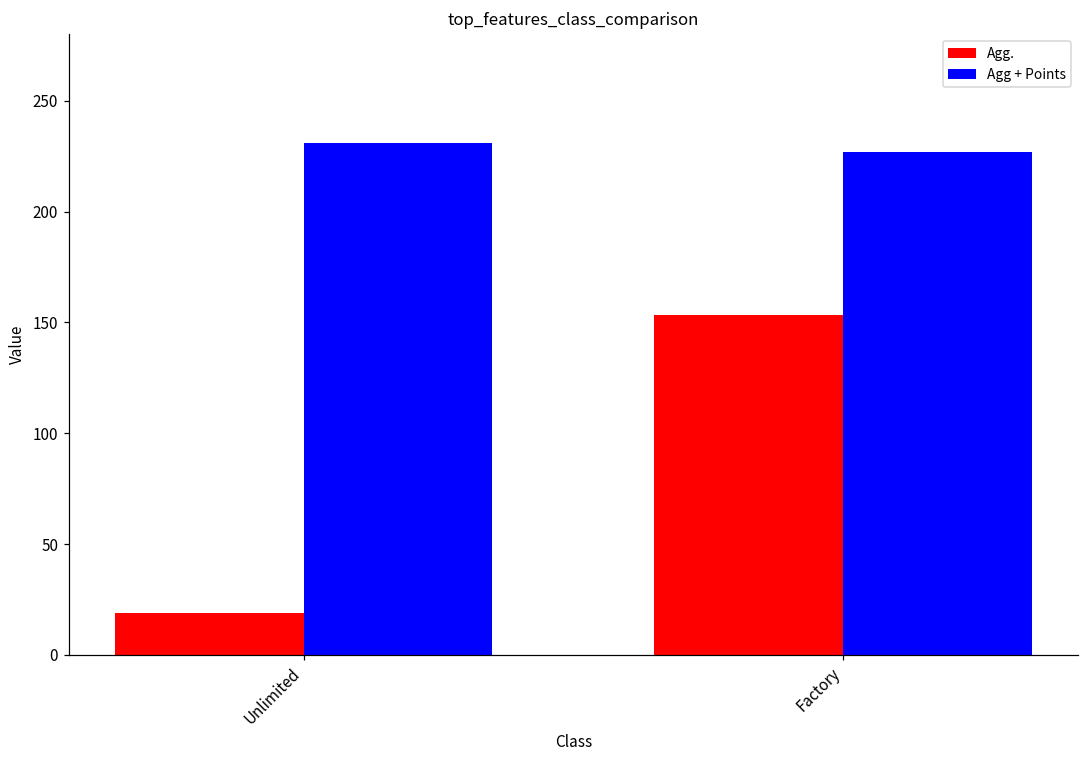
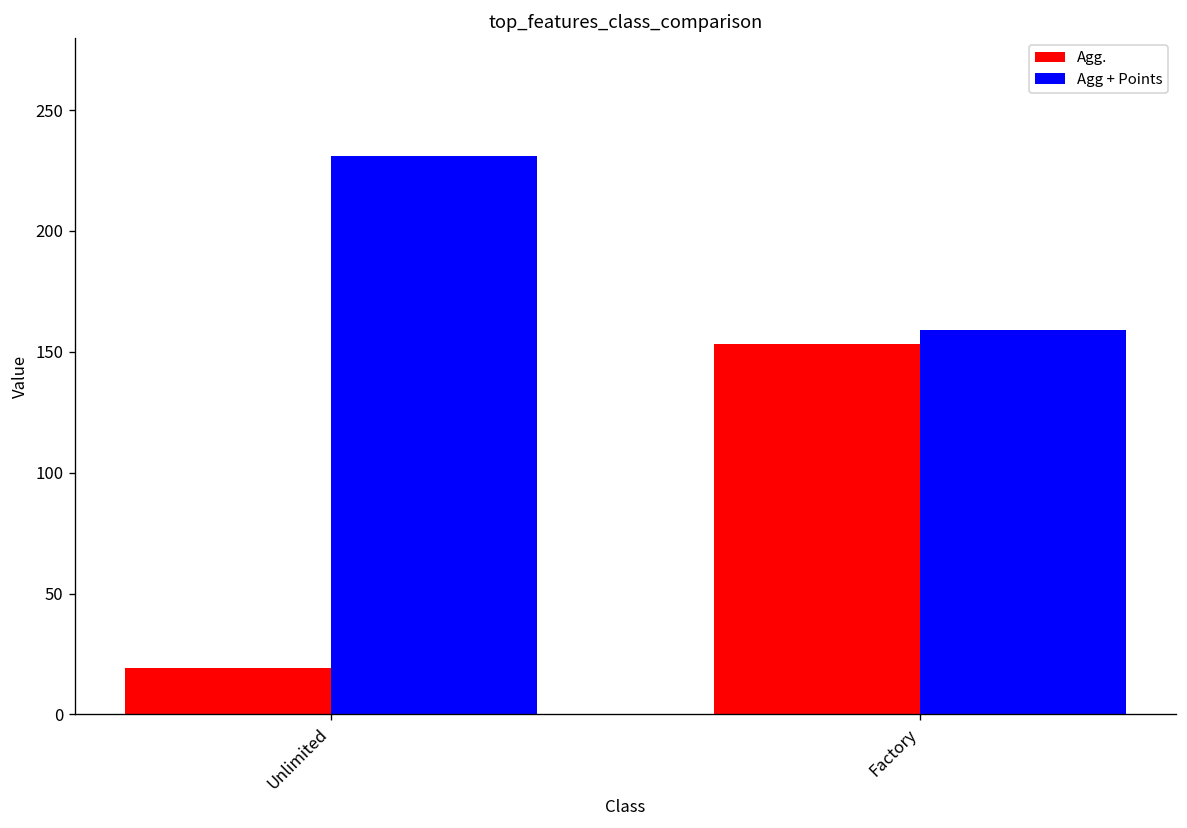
Agg + Points, Factory: 227 -> 159
